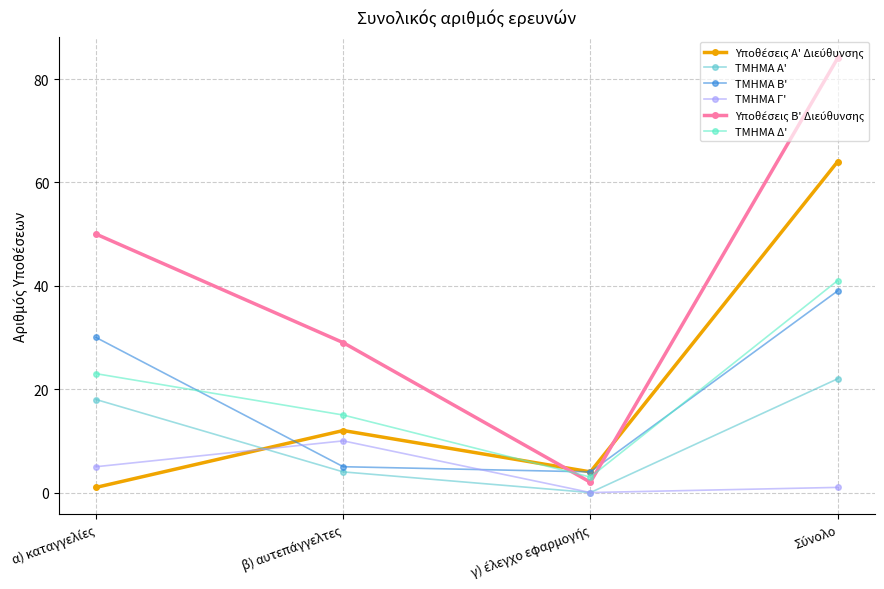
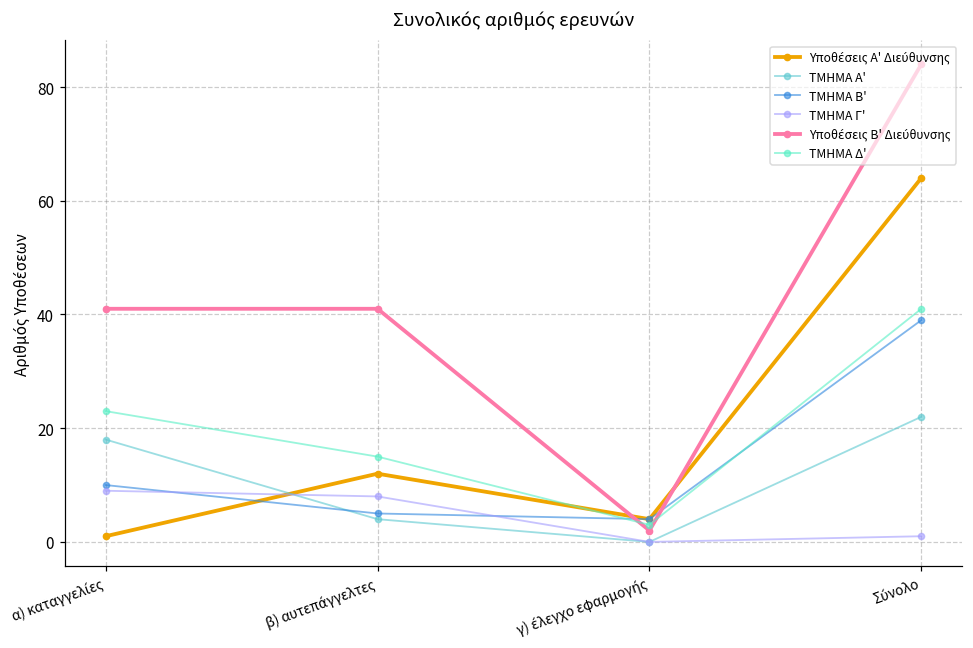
ΤΜΗΜΑ Β', α) καταγγελίες: 30 -> 10
ΤΜΗΜΑ Γ', α) καταγγελίες: 5 -> 9
Υποθέσεις Β' Διεύθυνσης, α) καταγγελίες: 50 -> 41
ΤΜΗΜΑ Γ', β) αυτεπάγγελτες: 10 -> 8
Υποθέσεις Β' Διεύθυνσης, β) αυτεπάγγελτες: 29 -> 41
